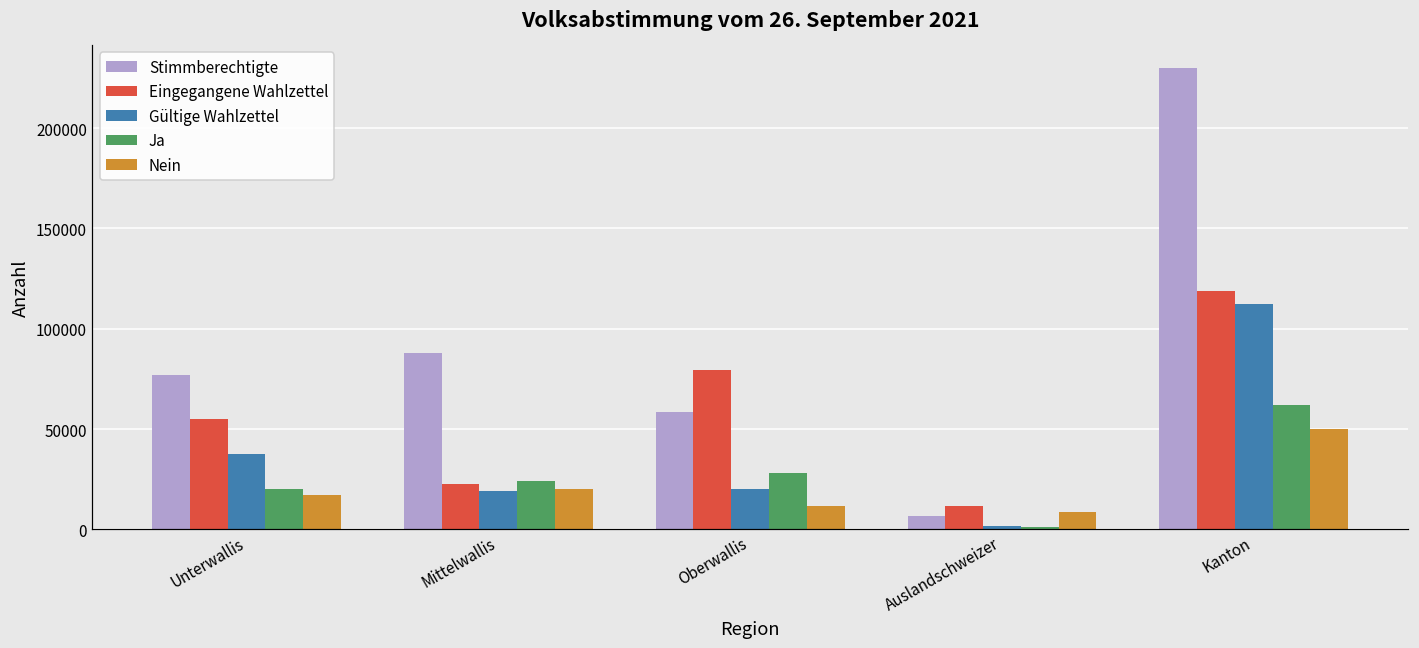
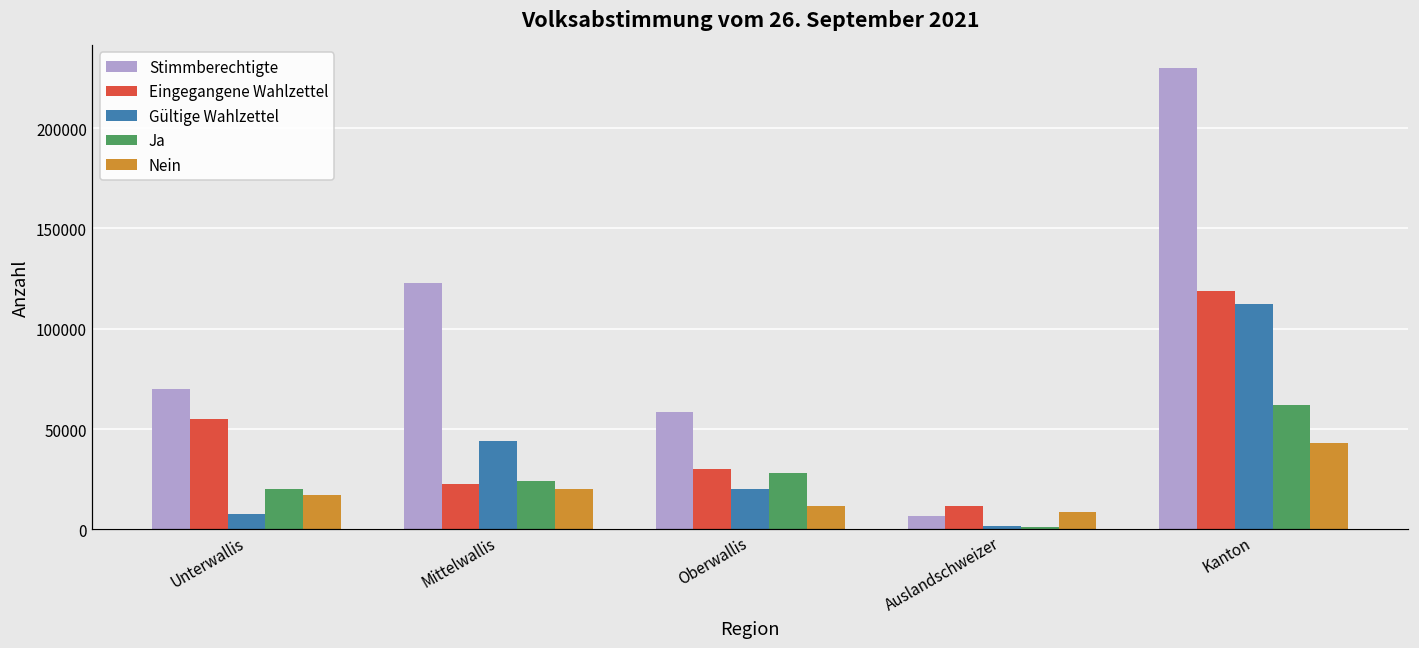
Stimmberechtigte, Unterwallis: 77000 -> 70000
Gültige Wahlzettel, Unterwallis: 37000 -> 8000
Stimmberechtigte, Mittelwallis: 88000 -> 123000
Gültige Wahlzettel, Mittelwallis: 19000 -> 44000
Eingegangene Wahlzettel, Oberwallis: 79000 -> 30000
Nein, Kanton: 50000 -> 43000
